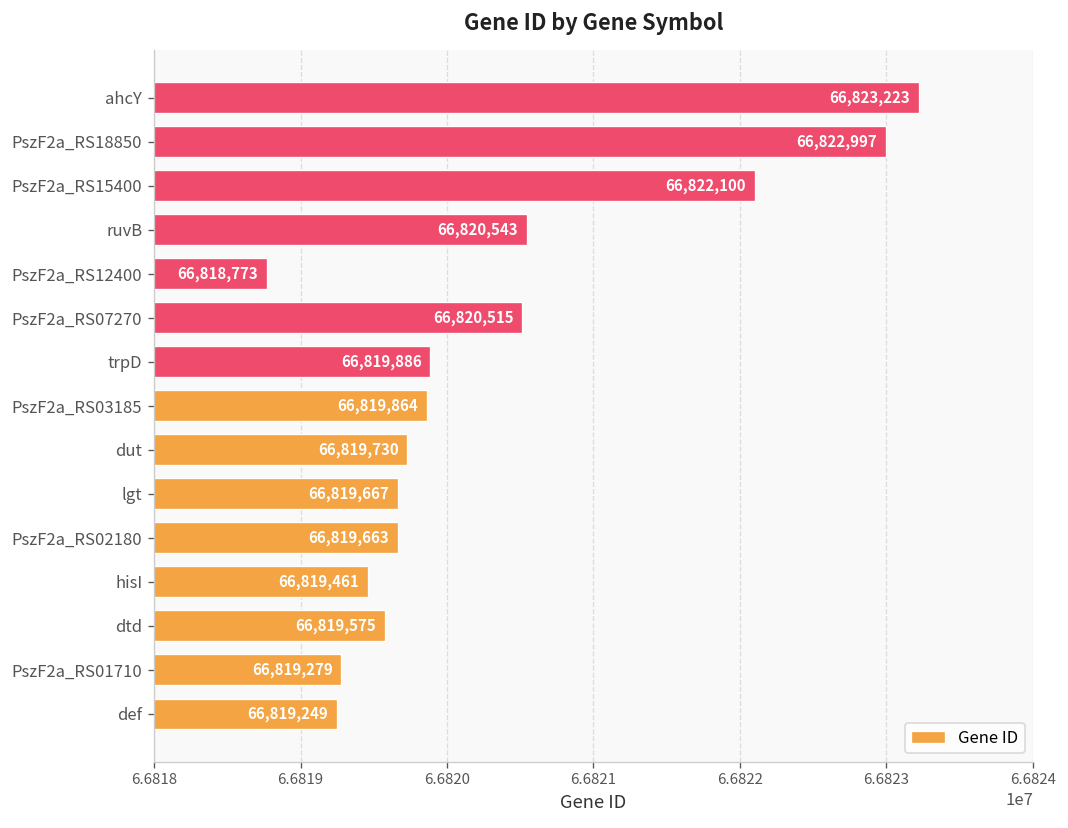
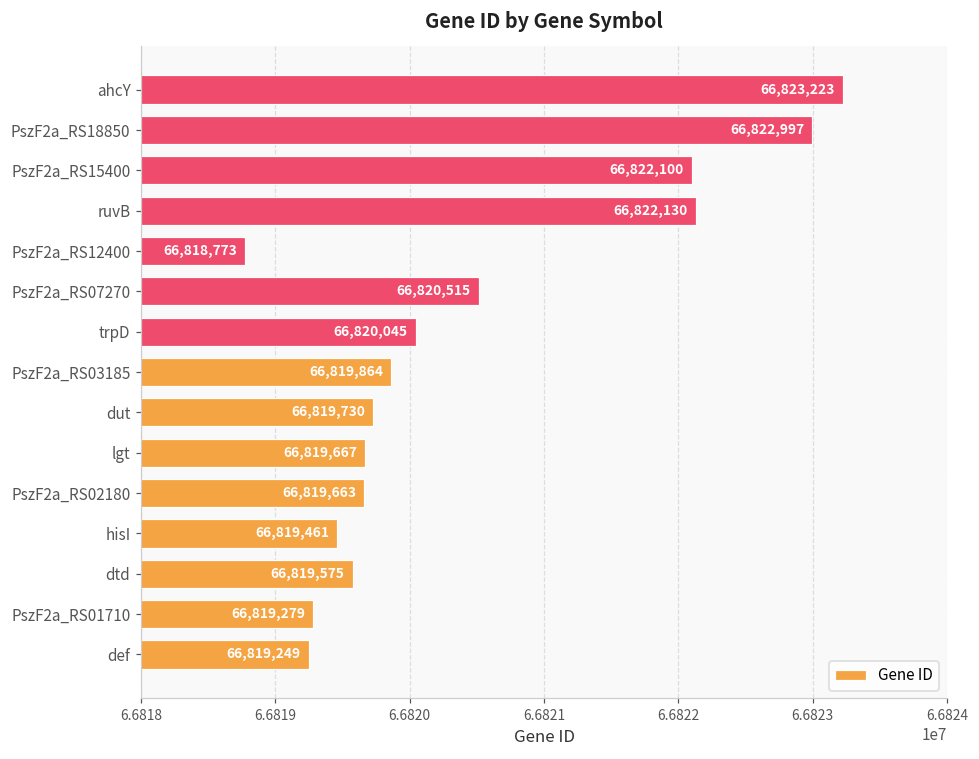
ruvB: 66,820,543 -> 66,822,130
trpD: 66,819,886 -> 66,820,045
